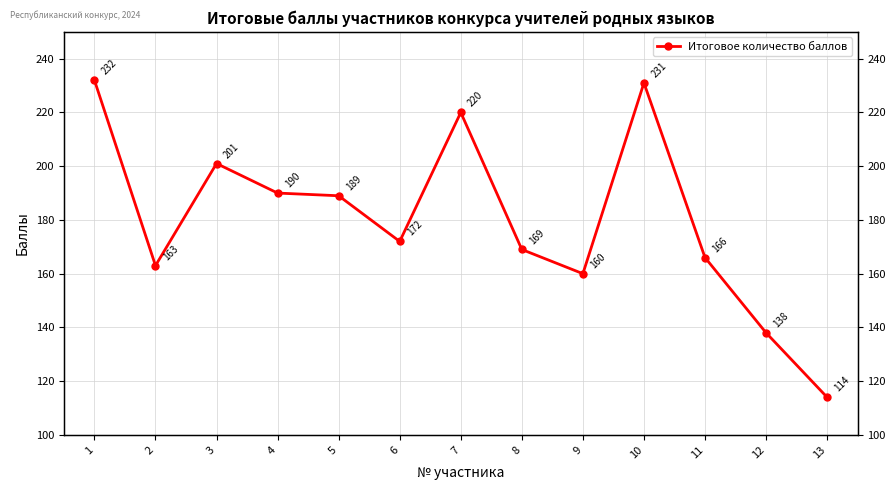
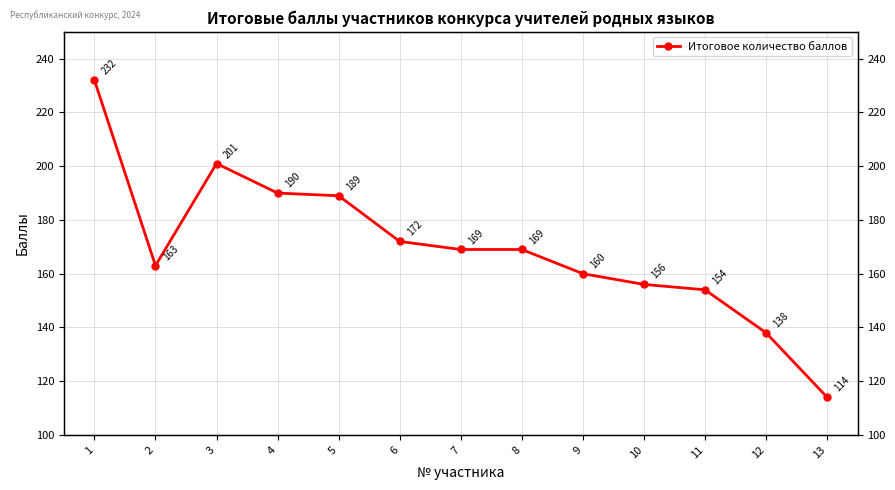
7: 220 -> 169
10: 231 -> 156
11: 166 -> 154
